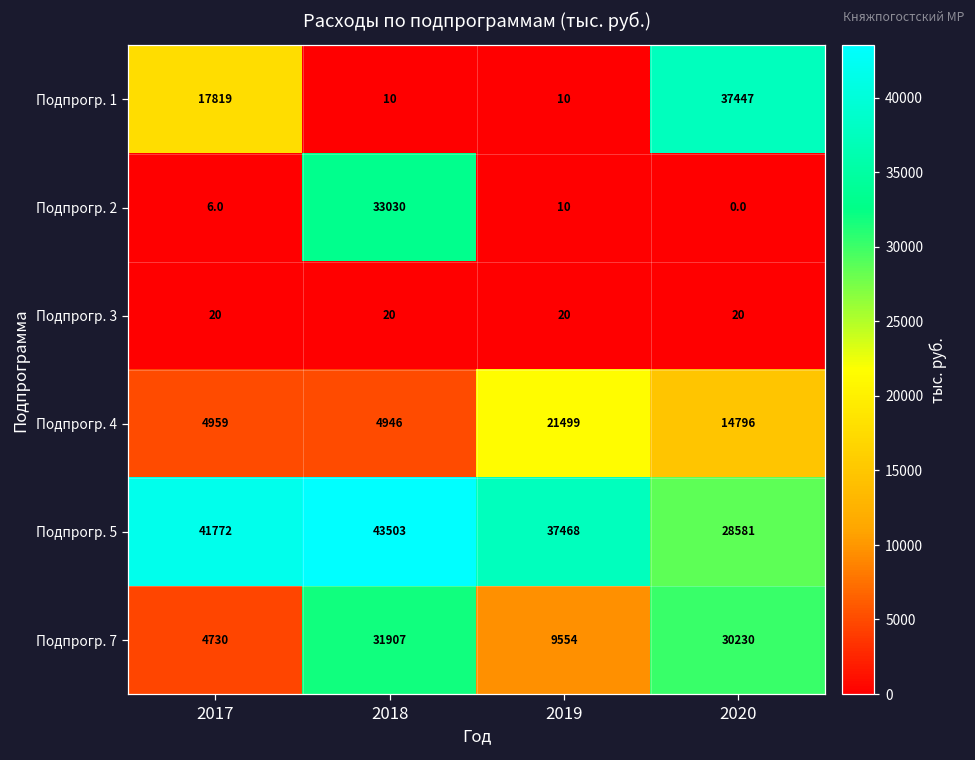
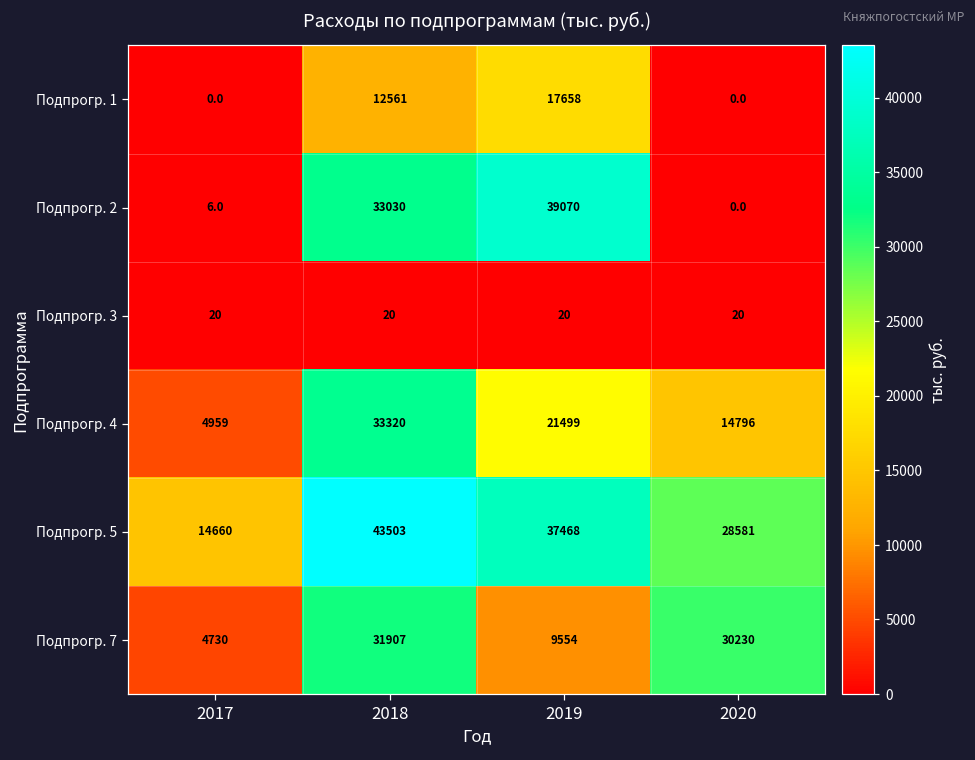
Подпрогр. 1, 2017: 17819 -> 0.0
Подпрогр. 1, 2018: 10 -> 12561
Подпрогр. 1, 2019: 10 -> 17658
Подпрогр. 1, 2020: 37447 -> 0.0
Подпрогр. 2, 2019: 10 -> 39070
Подпрогр. 4, 2018: 4946 -> 33320
Подпрогр. 5, 2017: 41772 -> 14660
